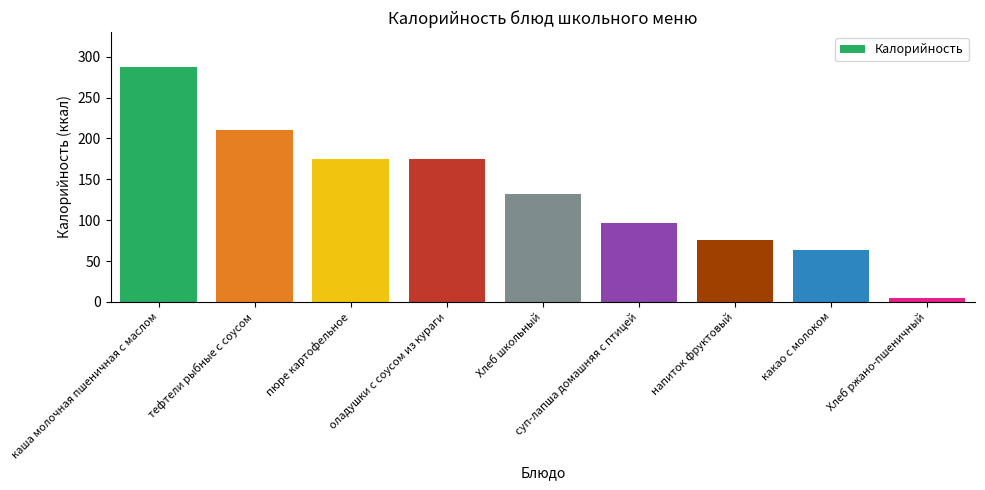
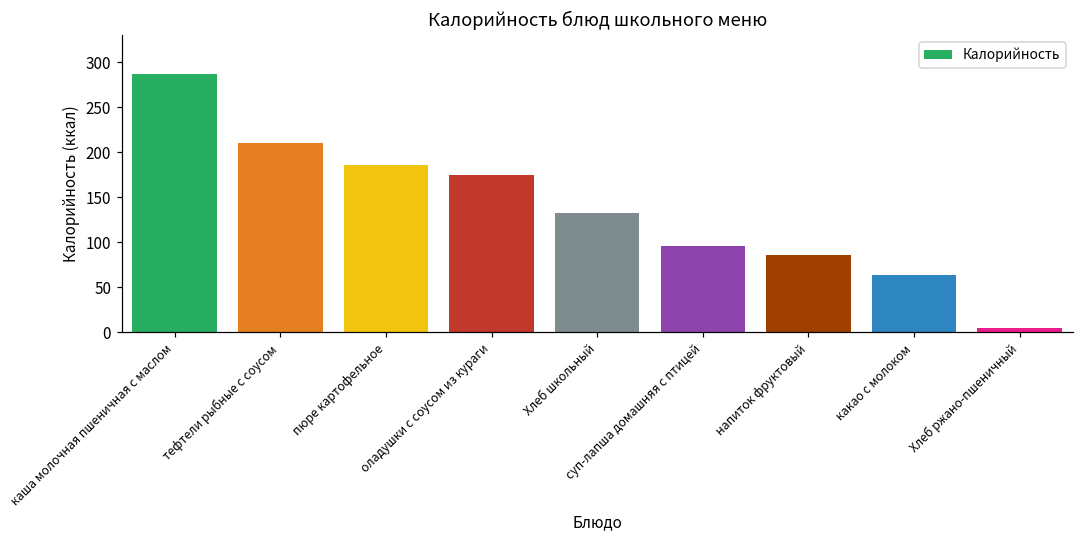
пюре картофельное: 180 -> 190
напиток фруктовый: 80 -> 90
